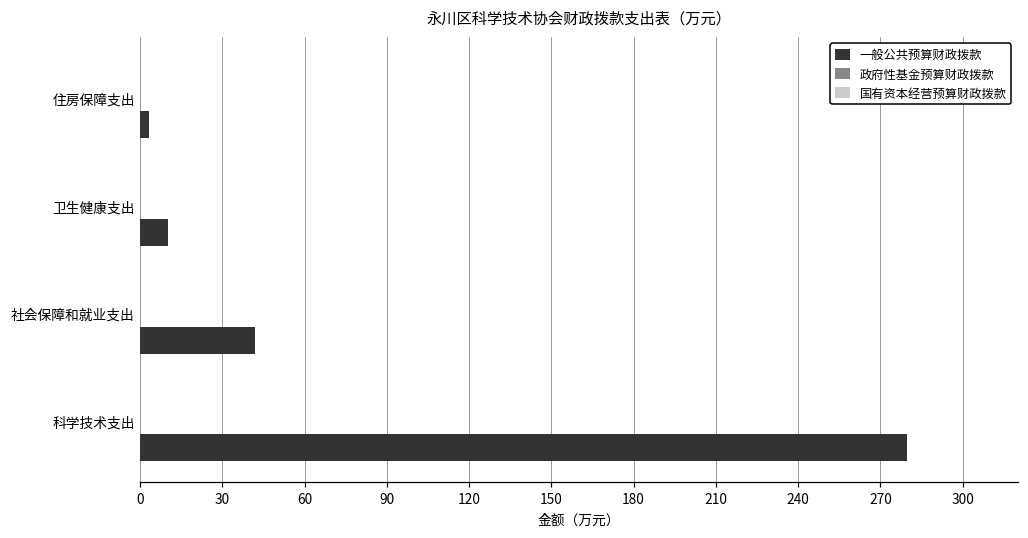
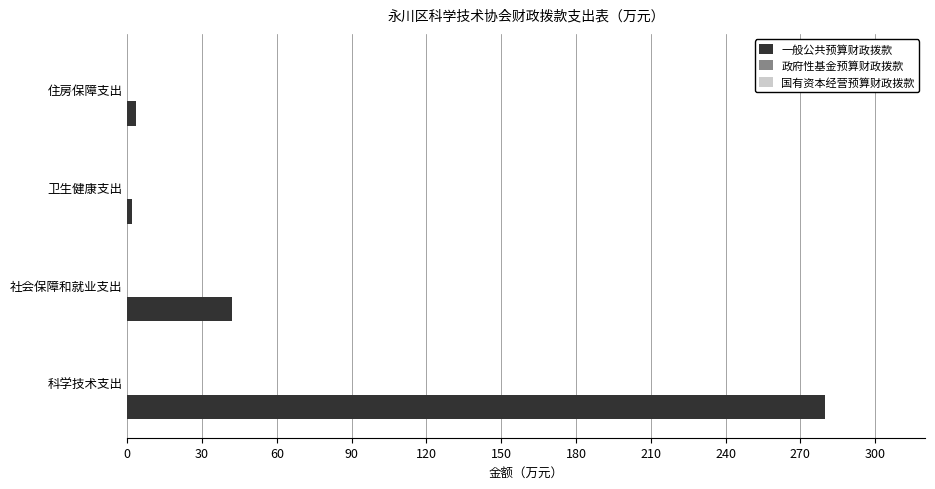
一般公共预算财政拨款, 卫生健康支出: 10 -> 2
